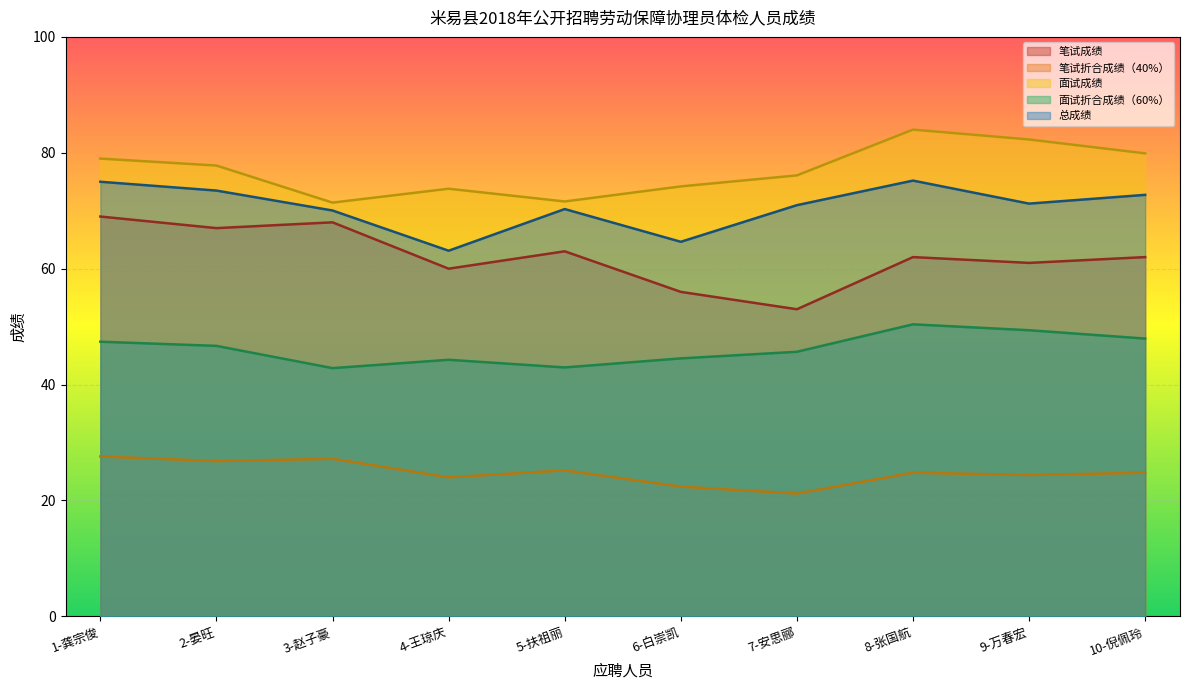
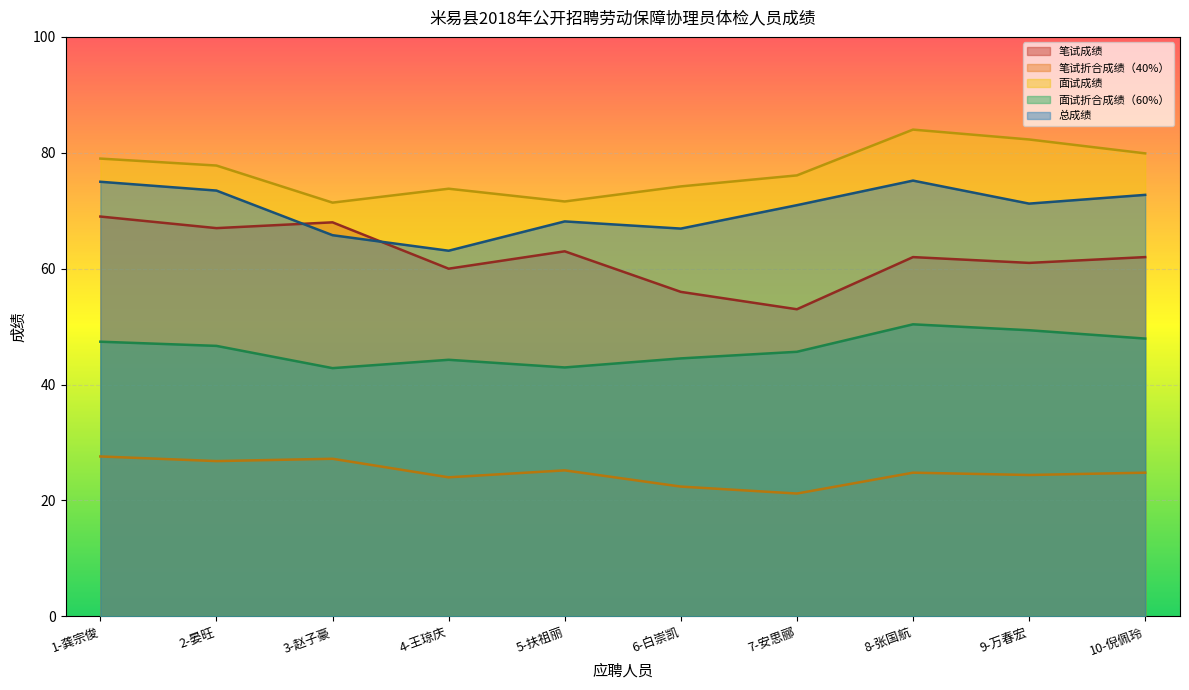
总成绩, 3-赵子豪: 70 -> 66
总成绩, 5-扶祖丽: 70 -> 68
总成绩, 6-白崇凯: 65 -> 67
